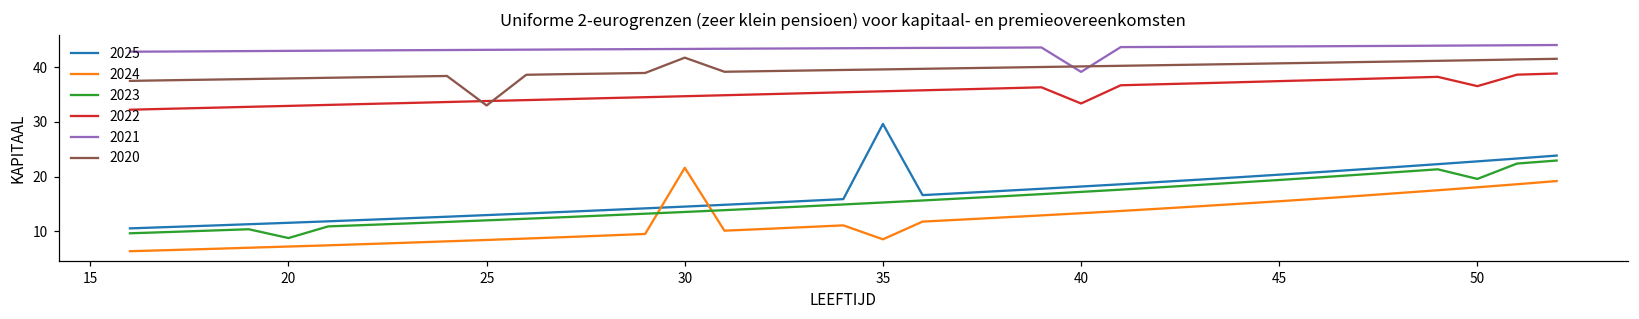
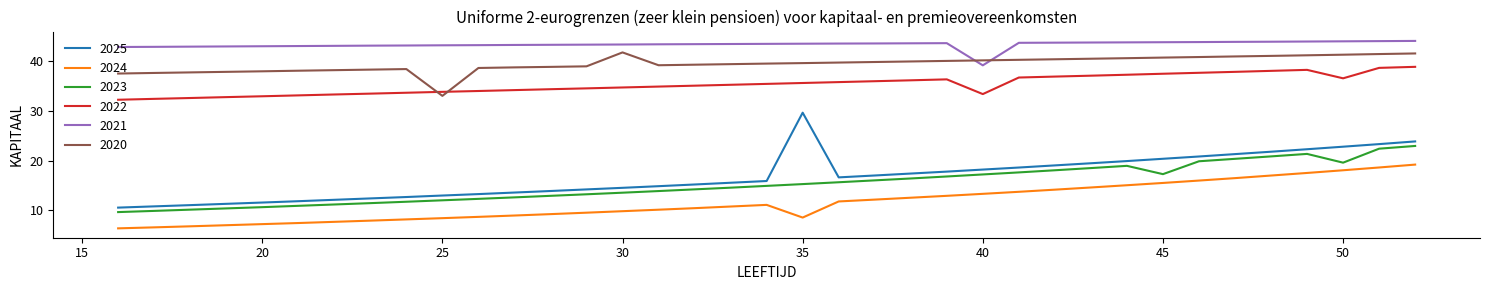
2023, 20: 9 -> 11
2024, 30: 22 -> 10
2023, 45: 19 -> 17
